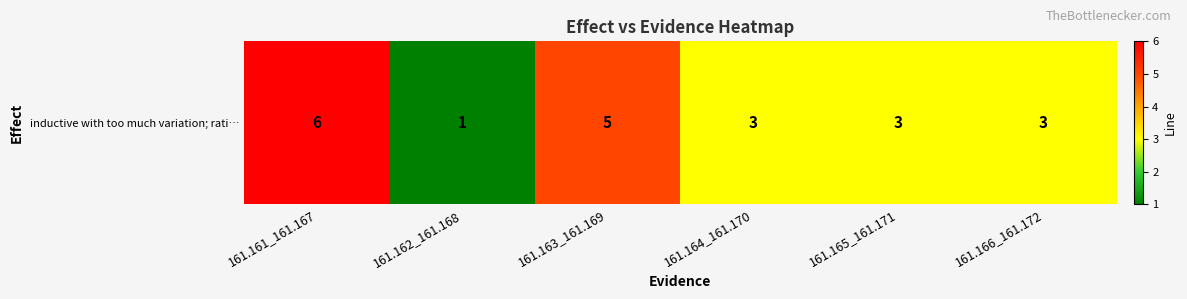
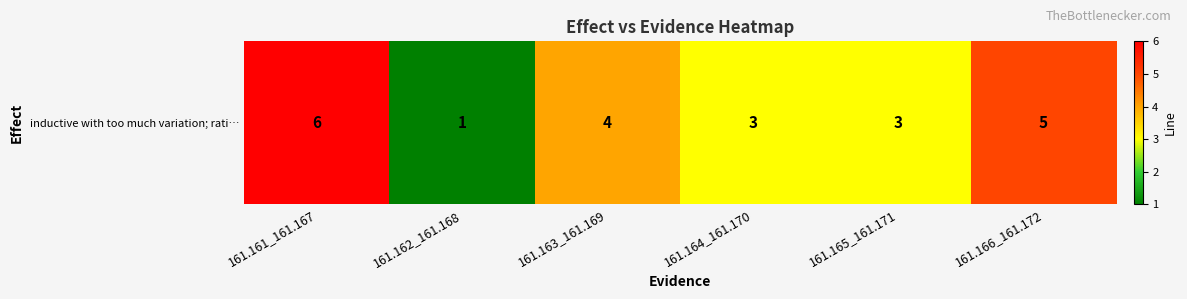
inductive with too much variation; rati…, 161.163_161.169: 5 -> 4
inductive with too much variation; rati…, 161.166_161.172: 3 -> 5
